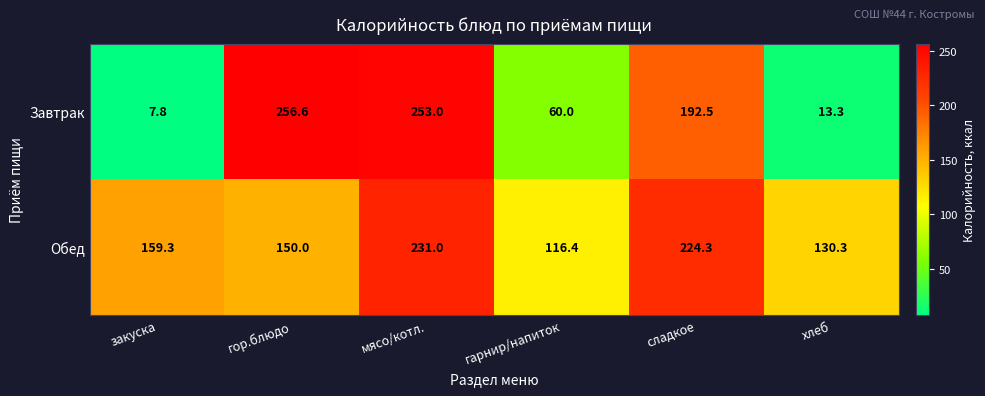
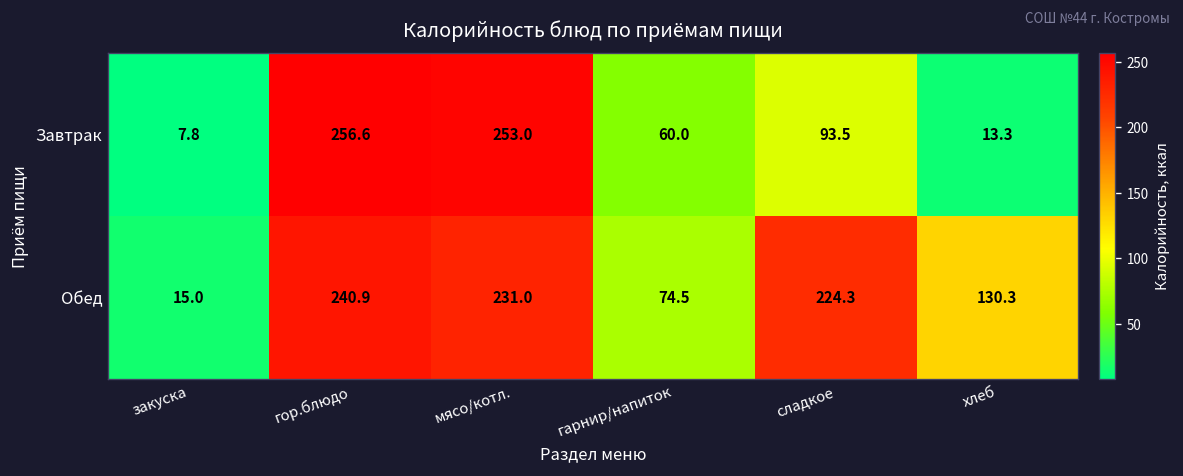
Завтрак, сладкое: 192.5 -> 93.5
Обед, закуска: 159.3 -> 15.0
Обед, гор.блюдо: 150.0 -> 240.9
Обед, гарнир/напиток: 116.4 -> 74.5
